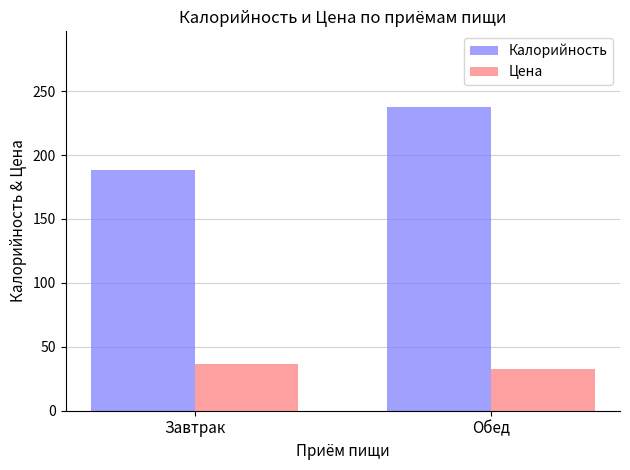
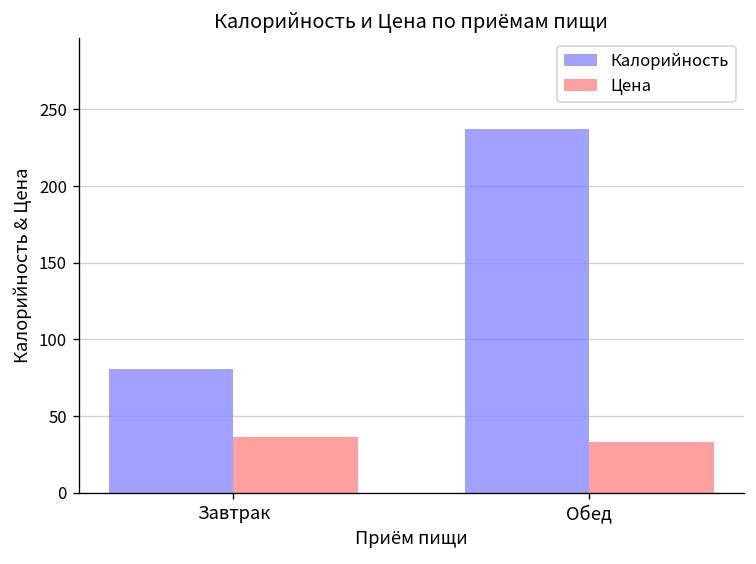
Калорийность, Завтрак: 188 -> 81
